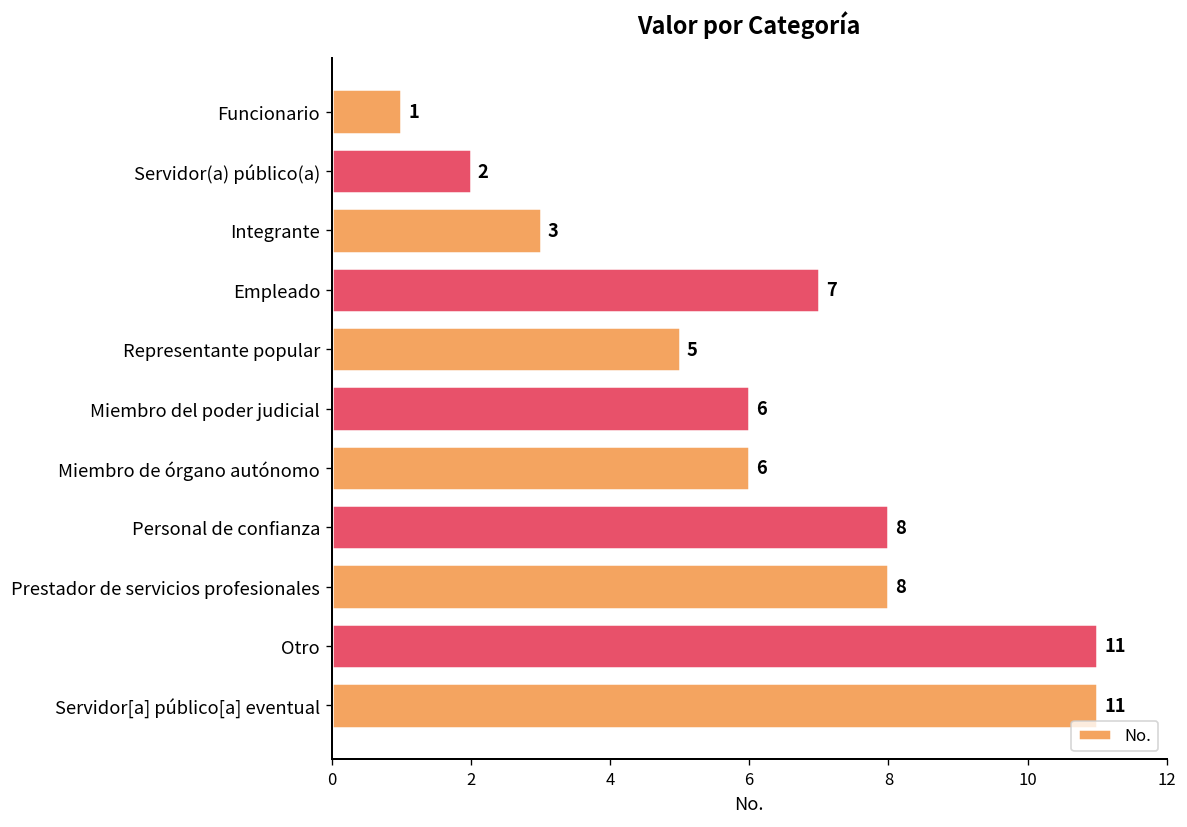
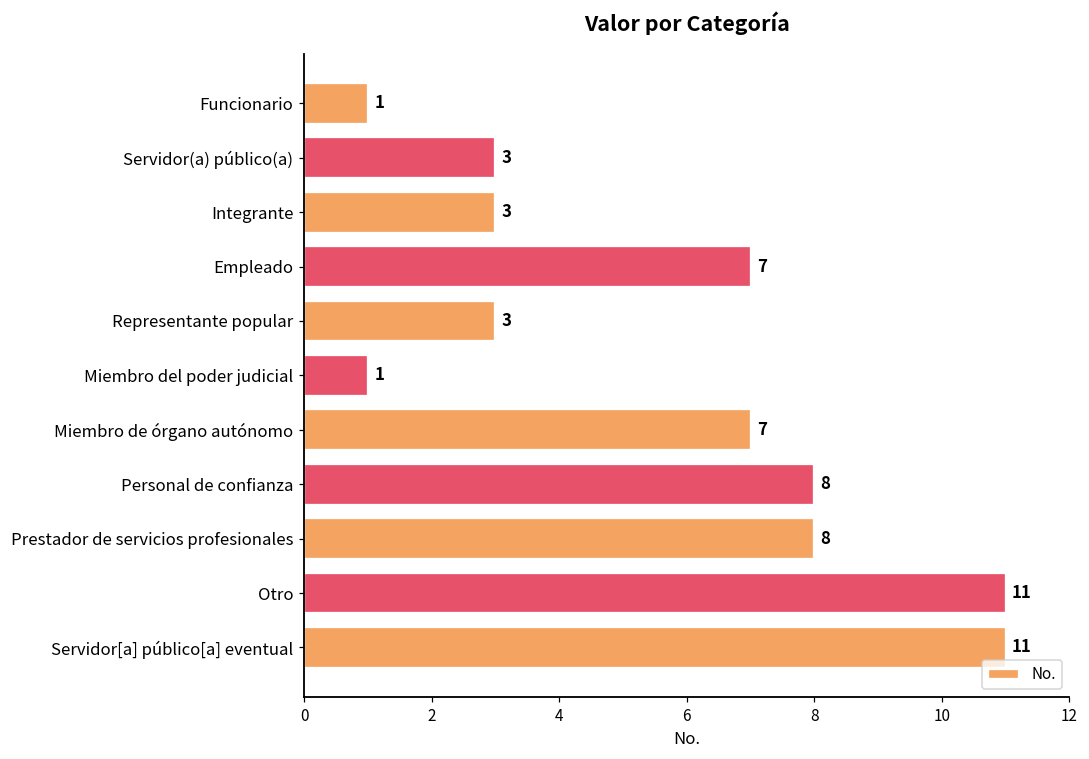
Servidor(a) público(a): 2 -> 3
Representante popular: 5 -> 3
Miembro del poder judicial: 6 -> 1
Miembro de órgano autónomo: 6 -> 7
